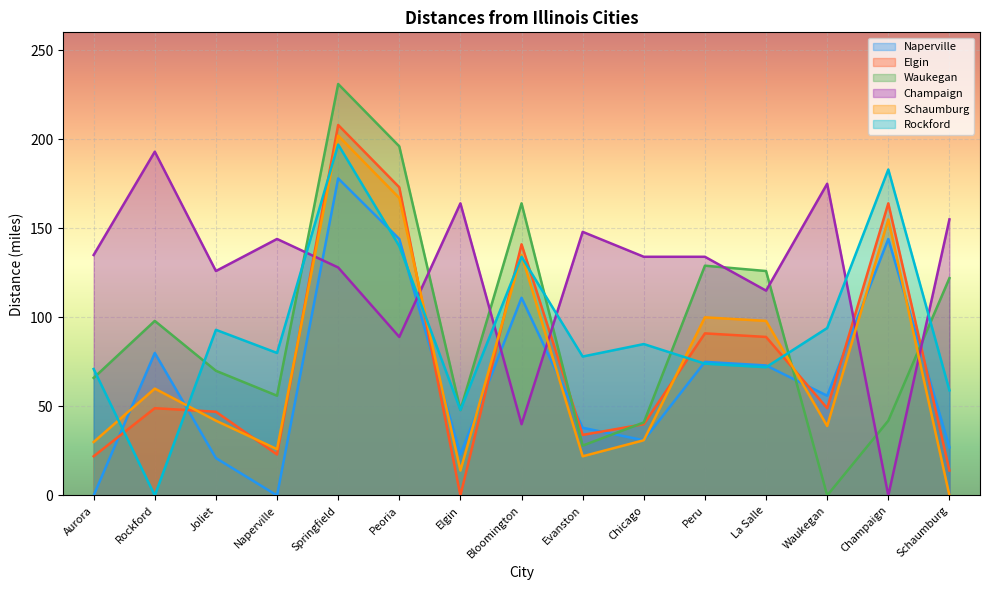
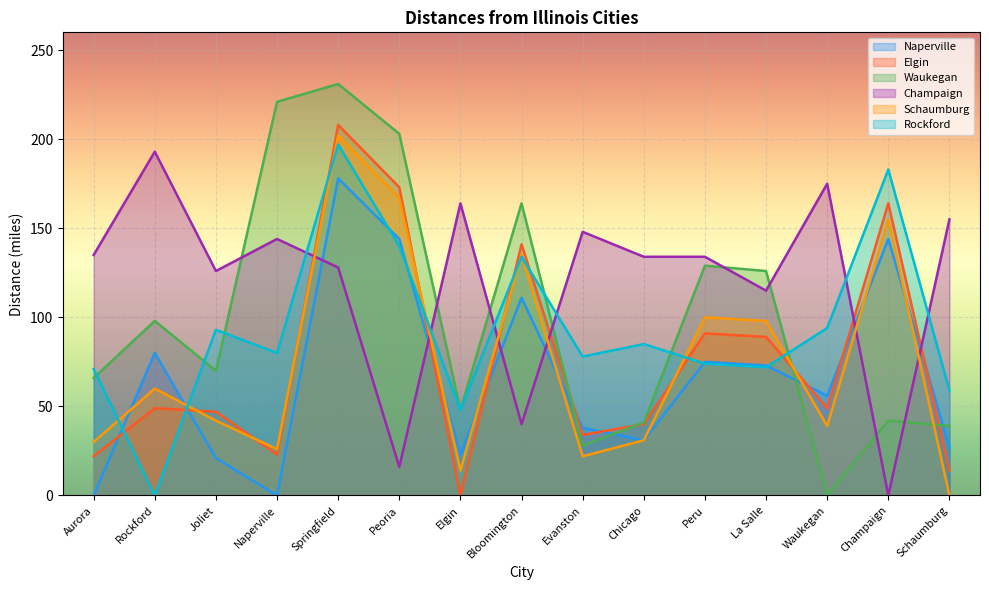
Waukegan, Naperville: 56 -> 221
Waukegan, Peoria: 196 -> 203
Champaign, Peoria: 89 -> 16
Waukegan, Schaumburg: 122 -> 39
